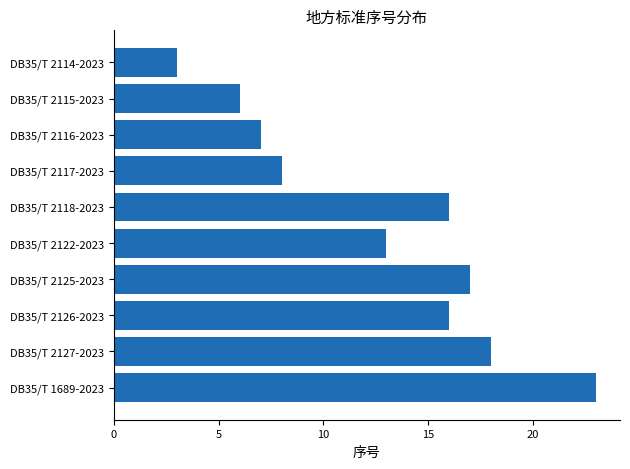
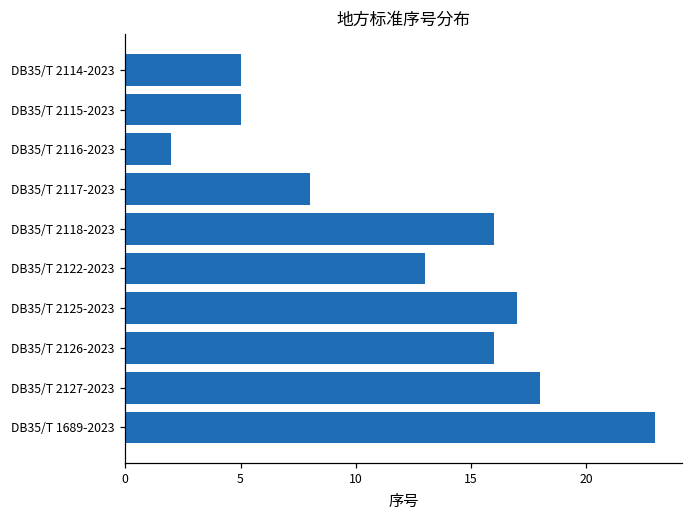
DB35/T 2114-2023: 3 -> 5
DB35/T 2115-2023: 6 -> 5
DB35/T 2116-2023: 7 -> 2
